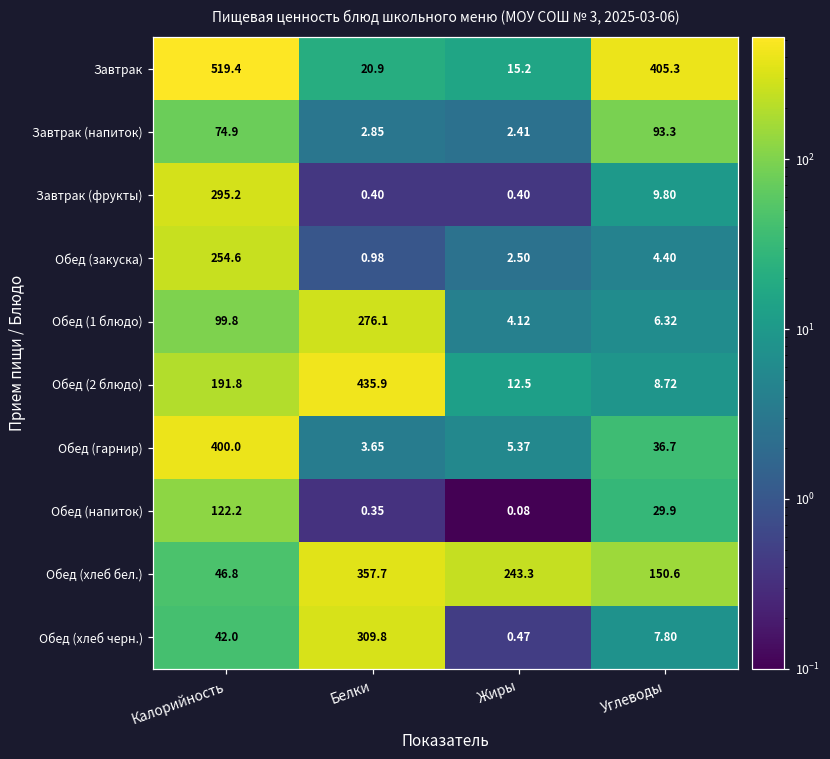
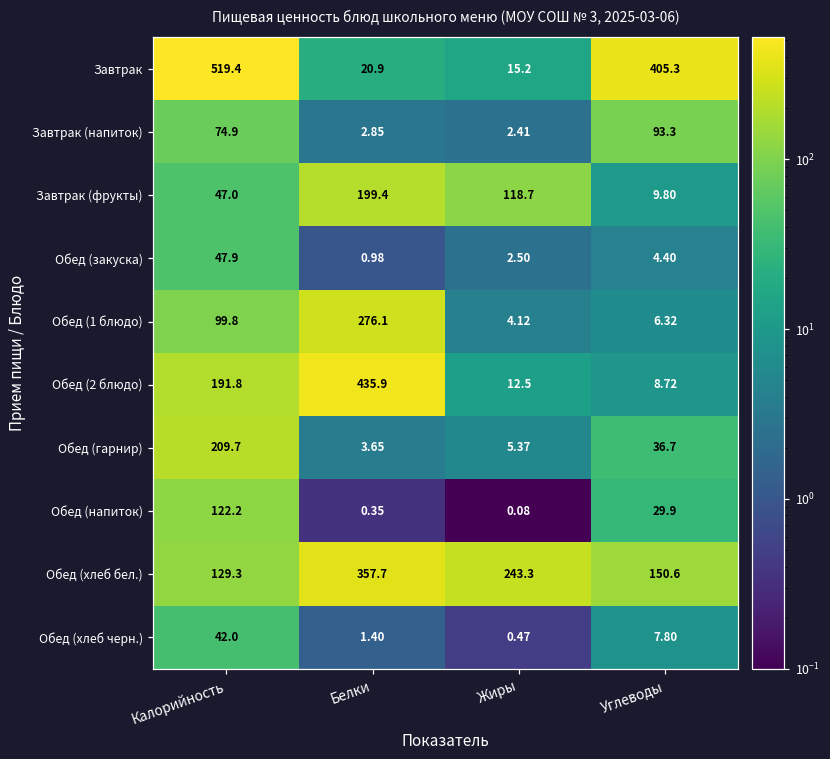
Завтрак (фрукты), Калорийность: 295.2 -> 47.0
Завтрак (фрукты), Белки: 0.40 -> 199.4
Завтрак (фрукты), Жиры: 0.40 -> 118.7
Обед (закуска), Калорийность: 254.6 -> 47.9
Обед (гарнир), Калорийность: 400.0 -> 209.7
Обед (хлеб бел.), Калорийность: 46.8 -> 129.3
Обед (хлеб черн.), Белки: 309.8 -> 1.40
